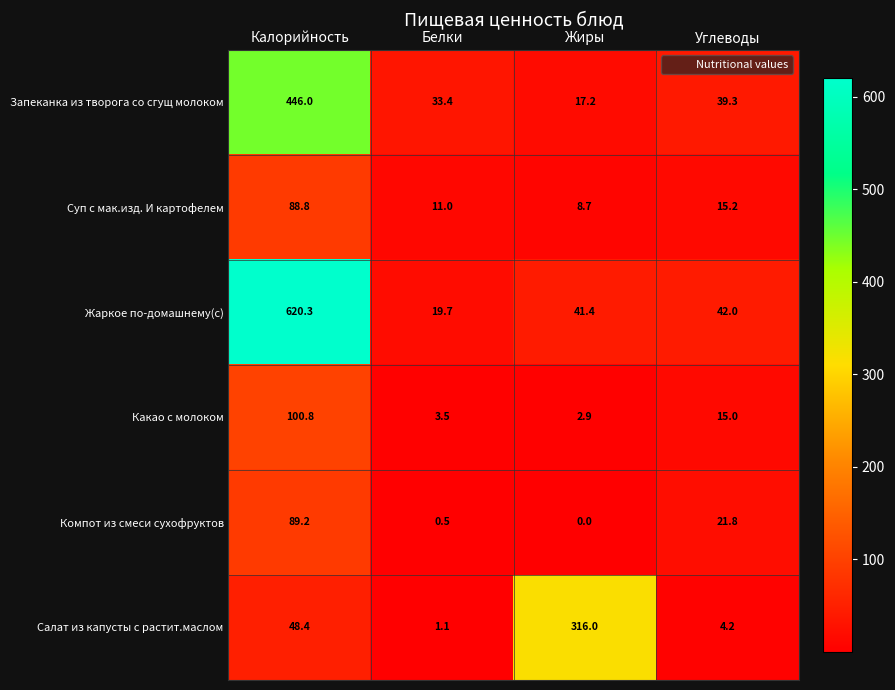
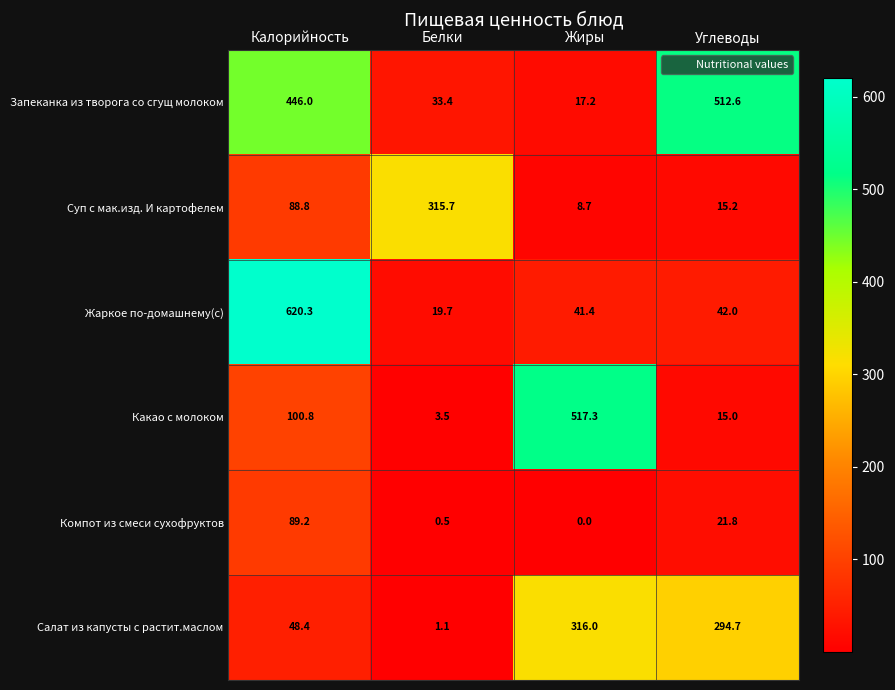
Запеканка из творога со сгущ молоком, Углеводы: 39.3 -> 512.6
Суп с мак.изд. И картофелем, Белки: 11.0 -> 315.7
Какао с молоком, Жиры: 2.9 -> 517.3
Салат из капусты с растит.маслом, Углеводы: 4.2 -> 294.7
